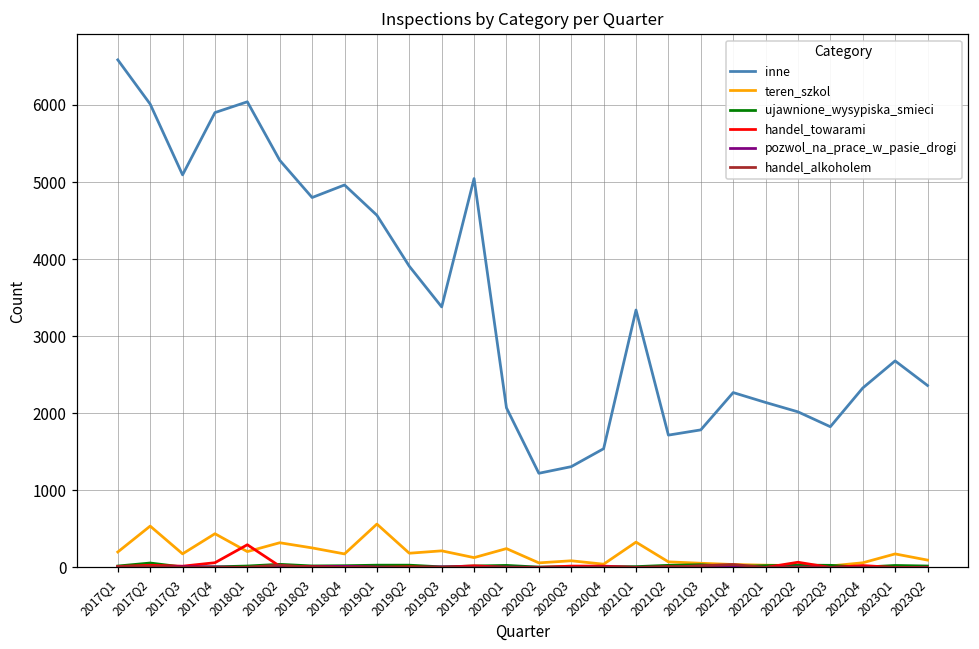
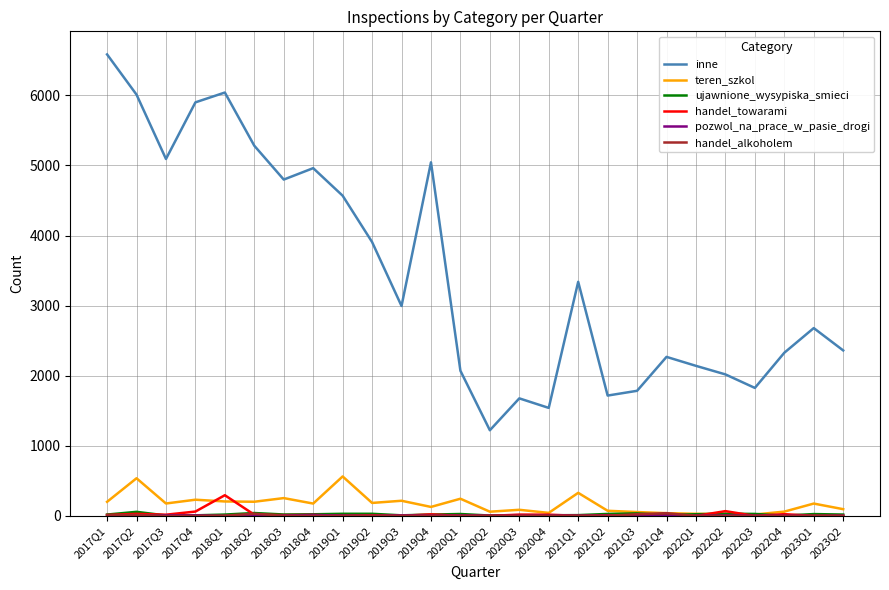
teren_szkol, 2017Q4: 400 -> 200
teren_szkol, 2018Q2: 300 -> 200
inne, 2019Q3: 3400 -> 3000
inne, 2020Q3: 1300 -> 1700
